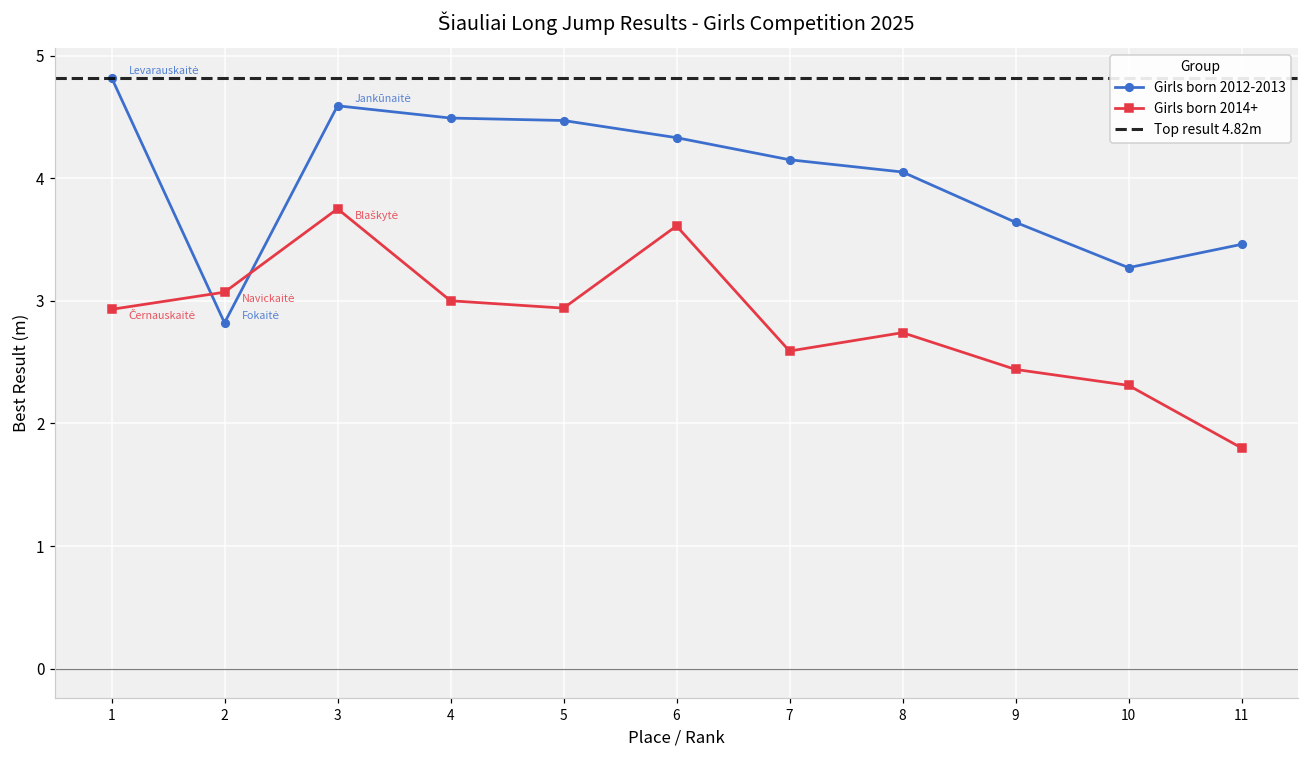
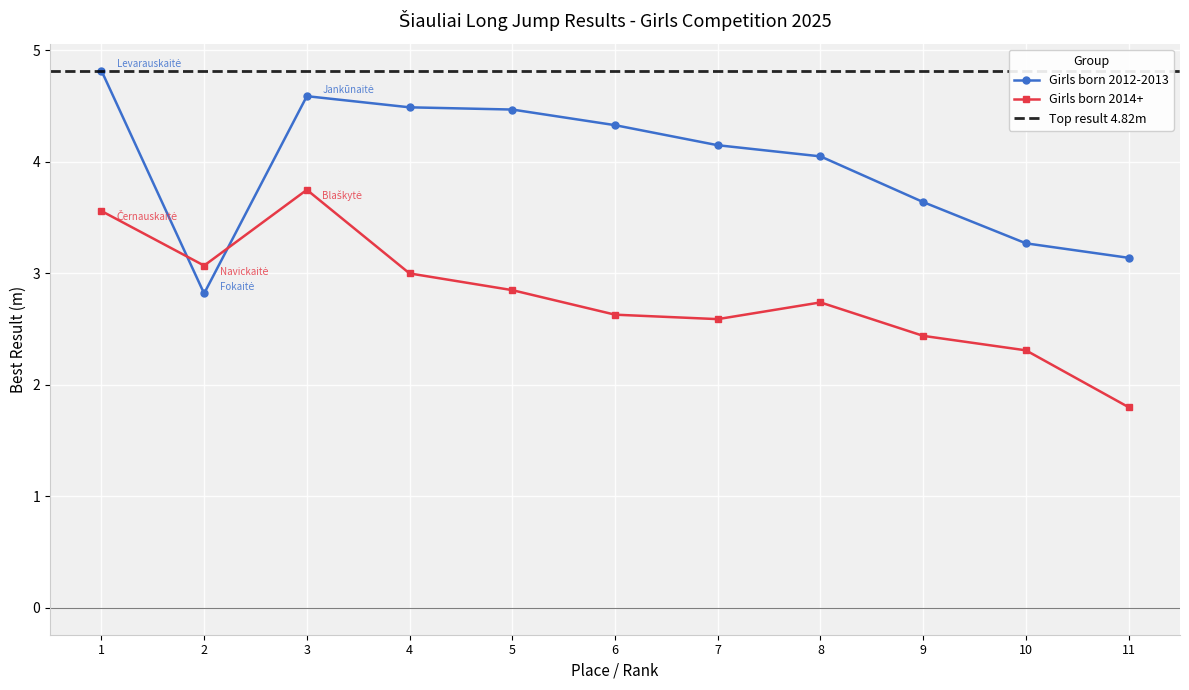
Girls born 2014+, 1: 2.93 -> 3.56
Girls born 2014+, 5: 2.94 -> 2.85
Girls born 2014+, 6: 3.61 -> 2.63
Girls born 2012-2013, 11: 3.46 -> 3.14
